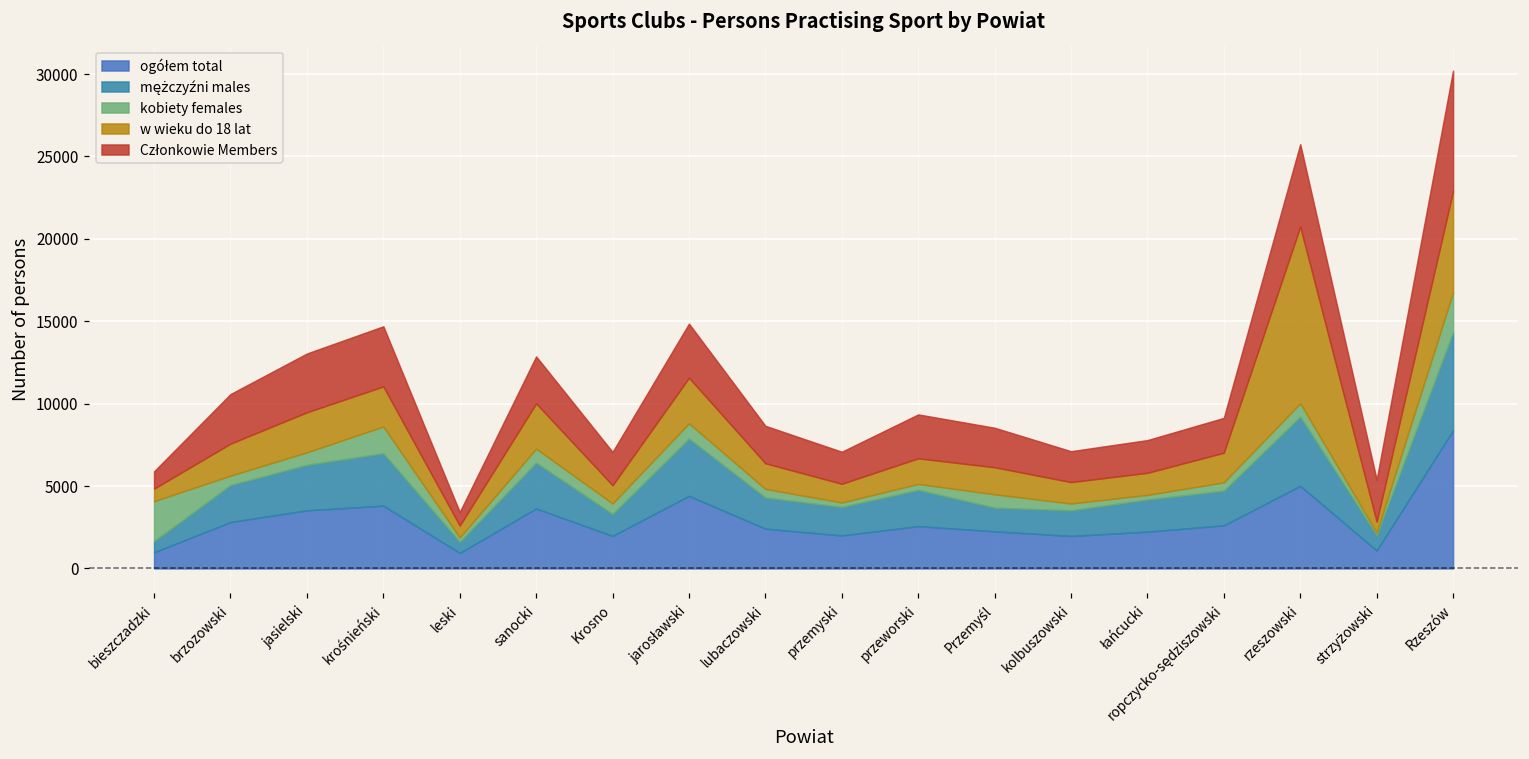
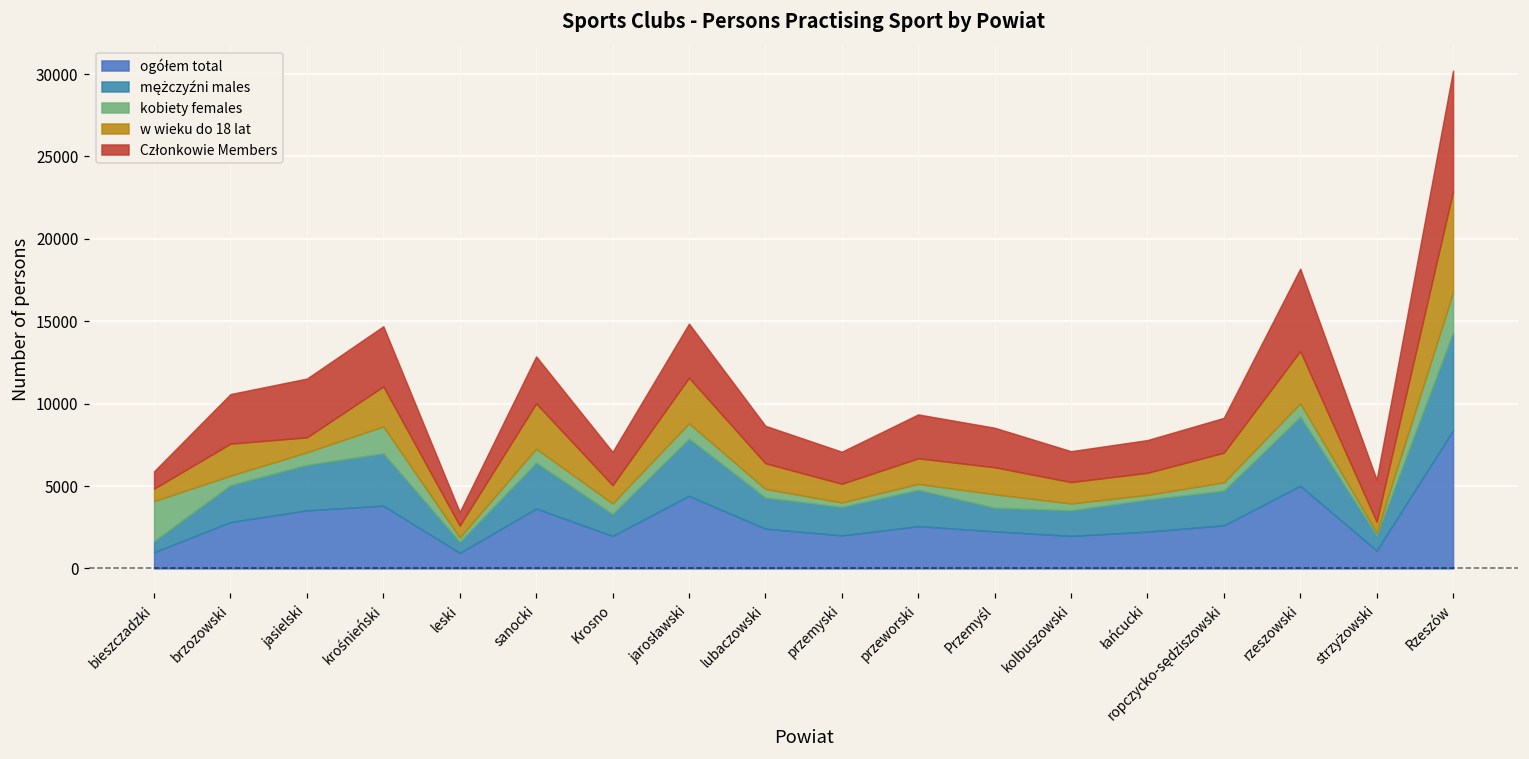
w wieku do 18 lat, jasielski: 2400 -> 900
w wieku do 18 lat, rzeszowski: 10700 -> 3200
